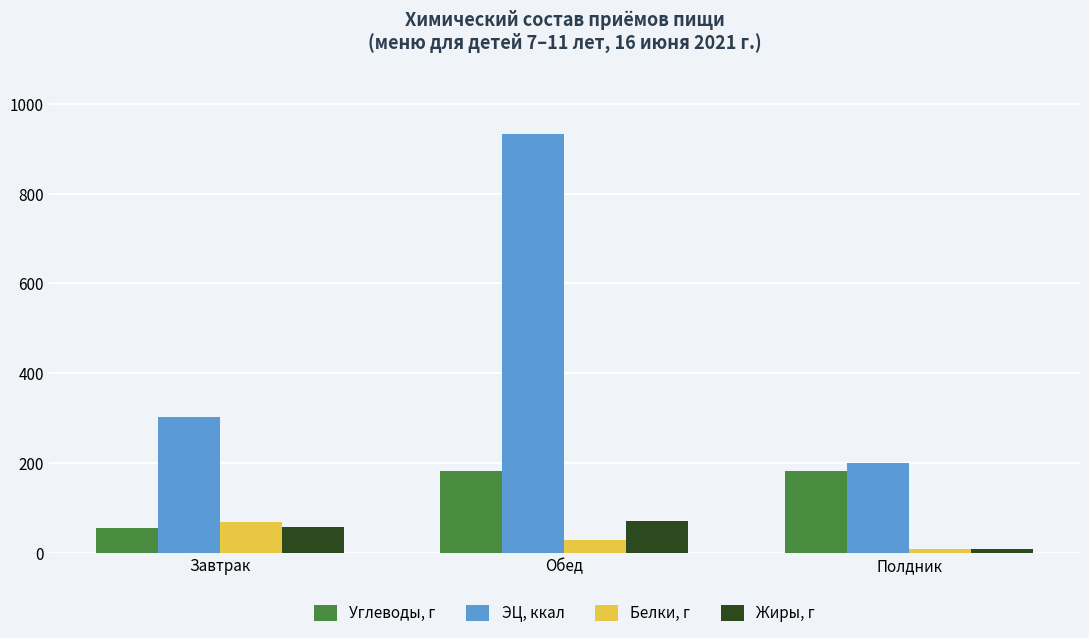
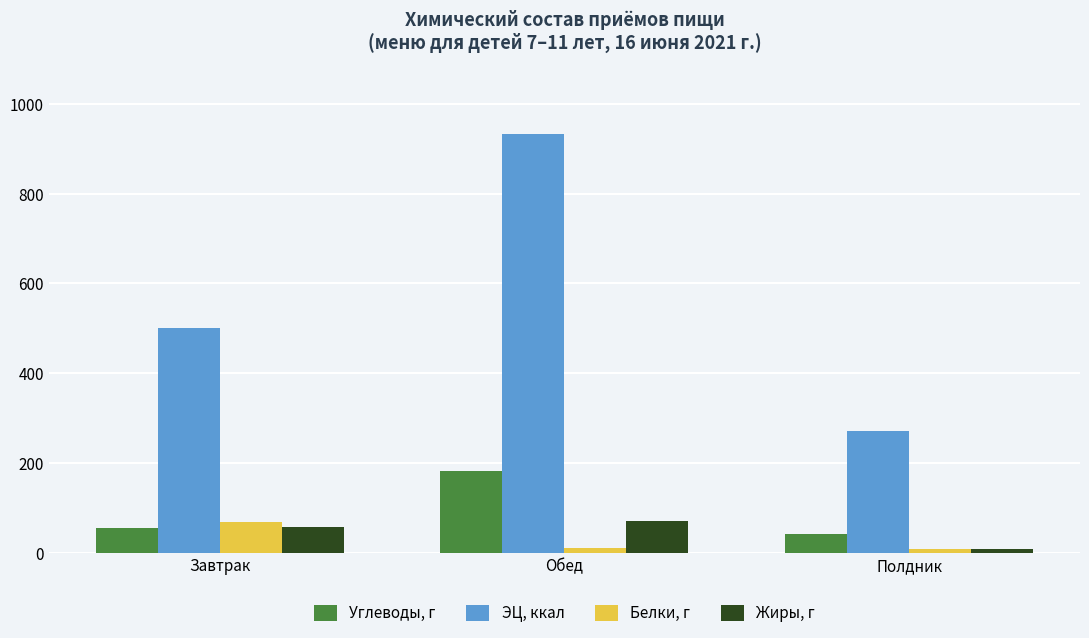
ЭЦ, ккал, Завтрак: 300 -> 500
Белки, г, Обед: 30 -> 10
Углеводы, г, Полдник: 180 -> 40
ЭЦ, ккал, Полдник: 200 -> 270
